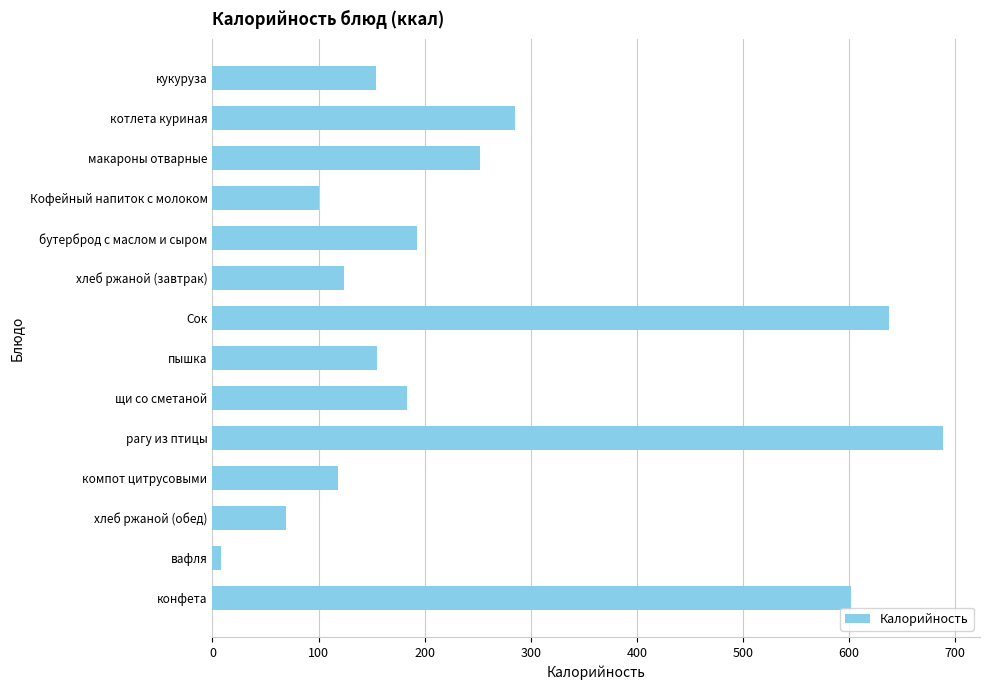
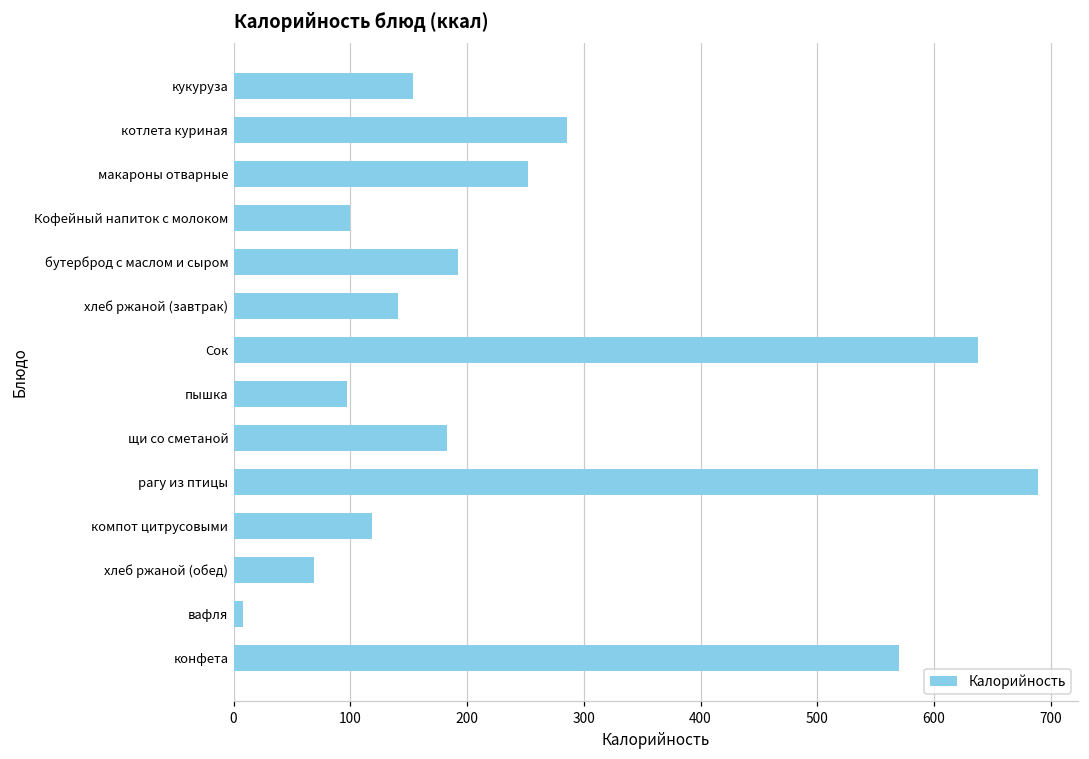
хлеб ржаной (завтрак): 124 -> 141
пышка: 155 -> 97
конфета: 602 -> 570
